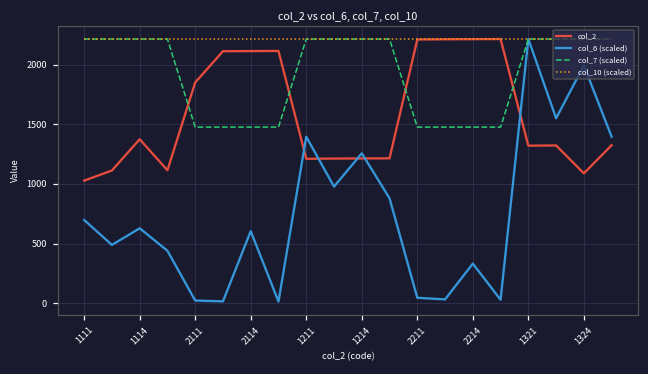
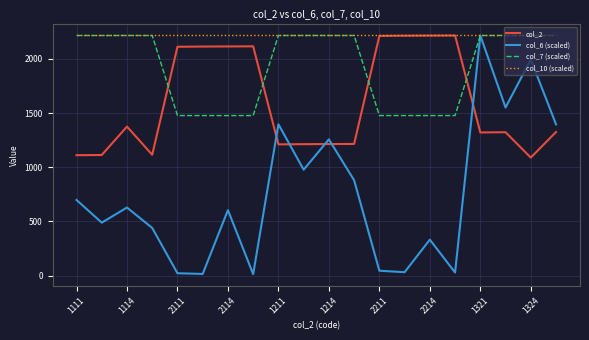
col_2, 1111: 1030 -> 1110
col_2, 2111: 1850 -> 2110
